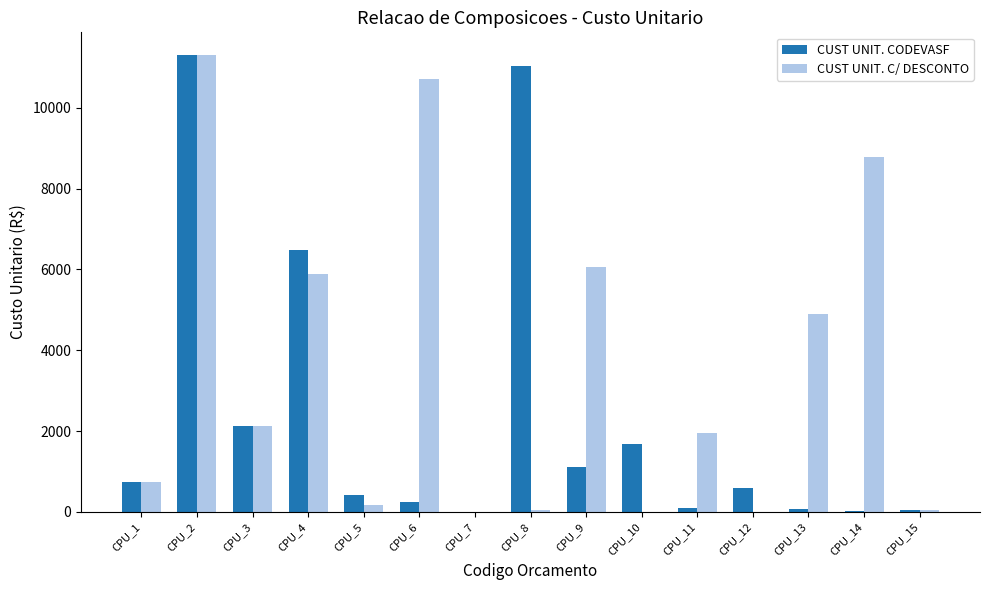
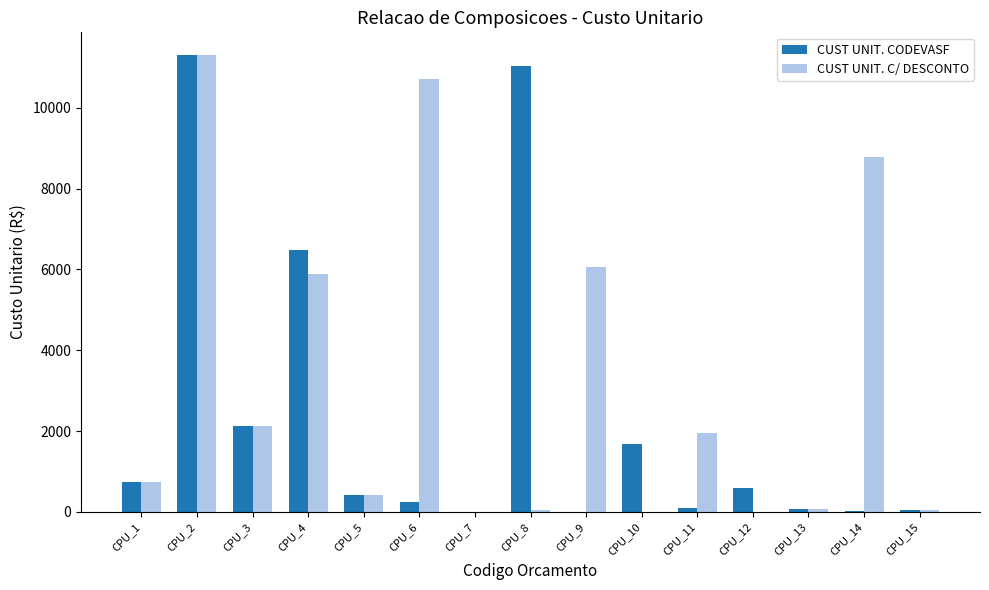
CUST UNIT. C/ DESCONTO, CPU_5: 200 -> 400
CUST UNIT. CODEVASF, CPU_9: 1100 -> 0
CUST UNIT. C/ DESCONTO, CPU_13: 4900 -> 100
